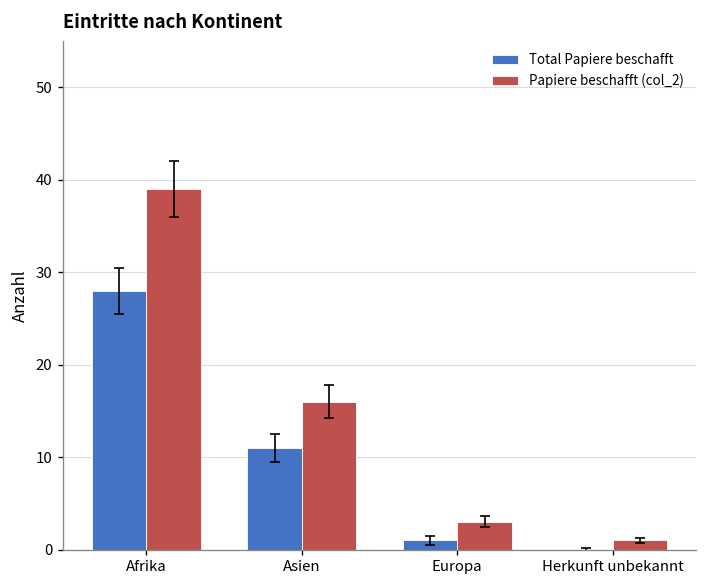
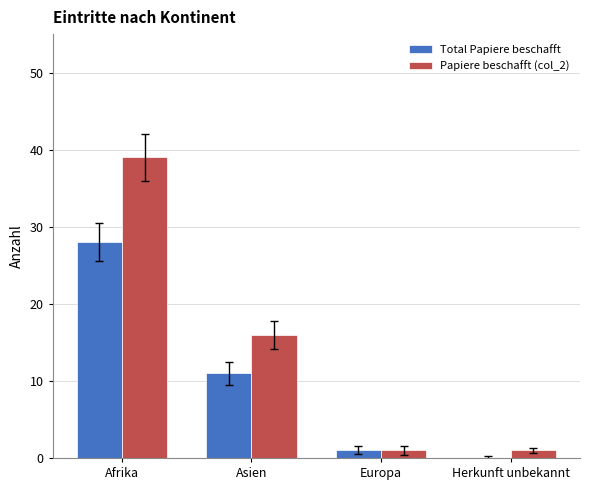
Papiere beschafft (col_2), Europa: 3 -> 1
